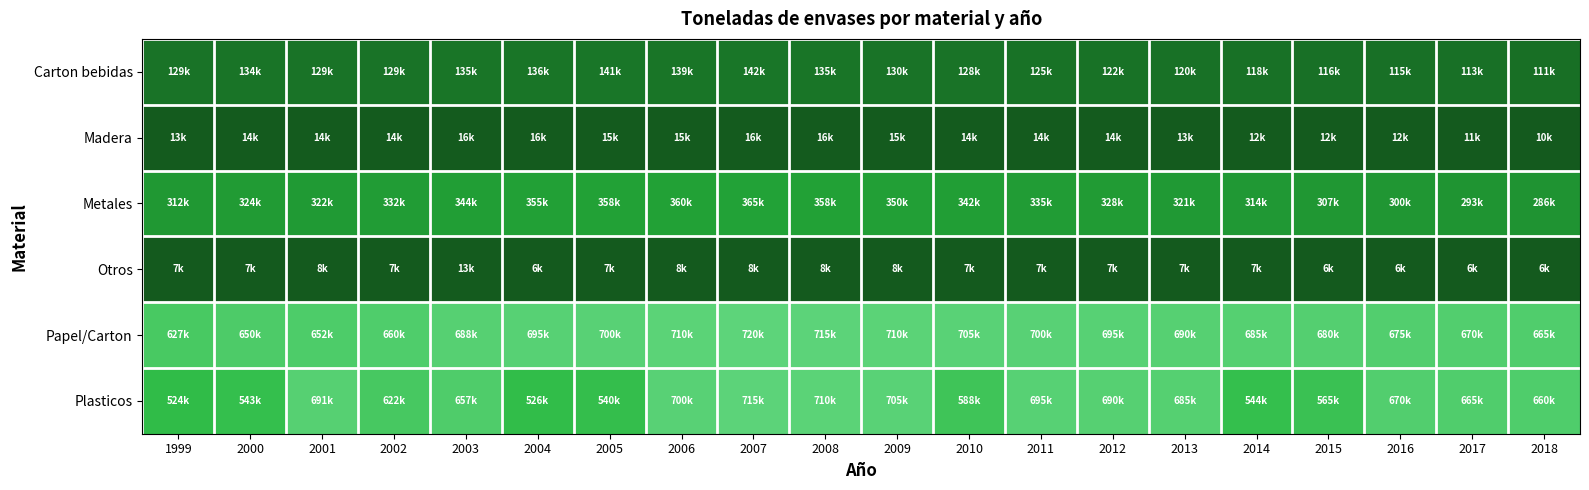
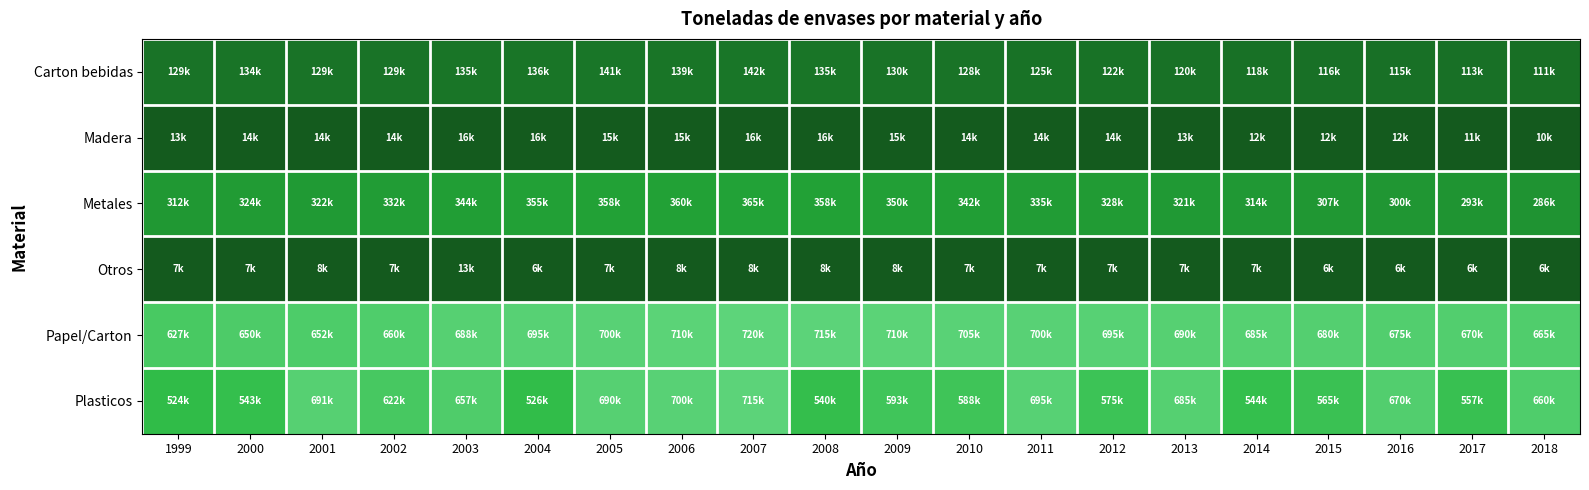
Plasticos, 2005: 540k -> 690k
Plasticos, 2008: 710k -> 540k
Plasticos, 2009: 705k -> 593k
Plasticos, 2012: 690k -> 575k
Plasticos, 2017: 665k -> 557k
